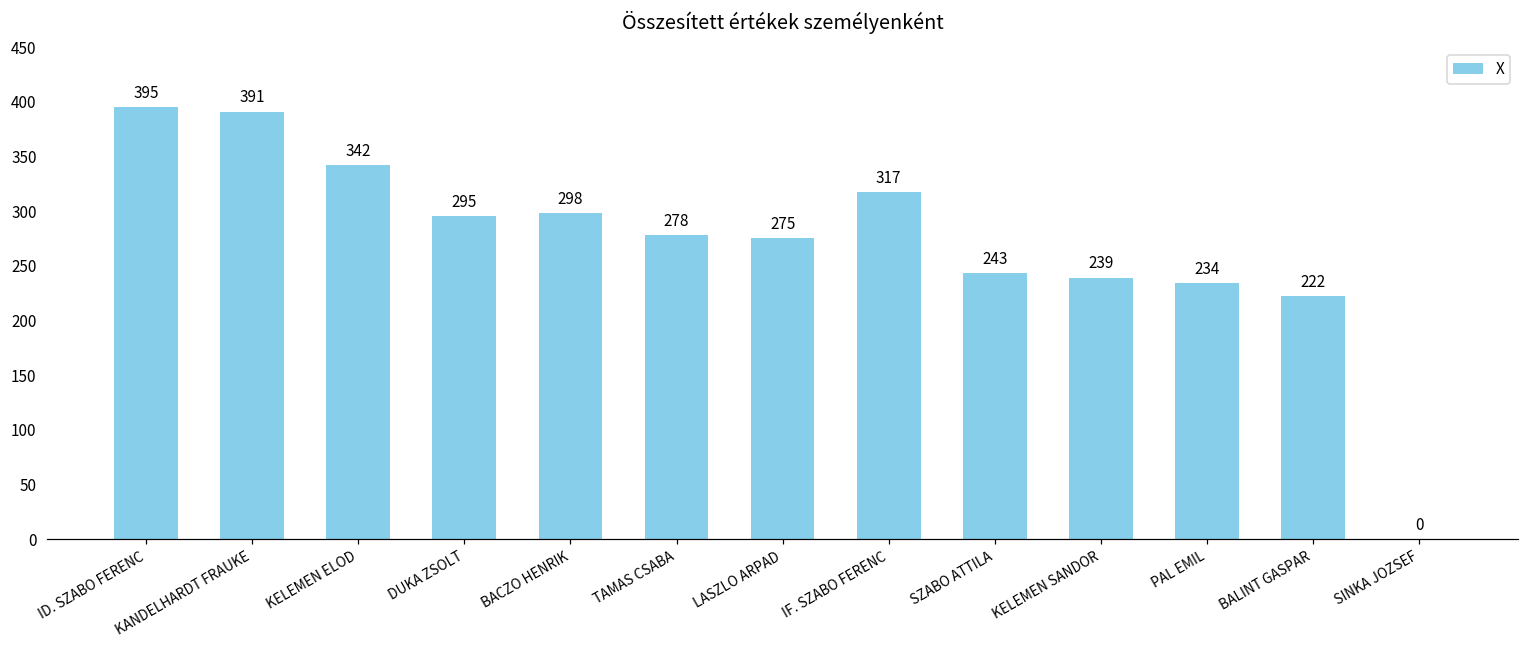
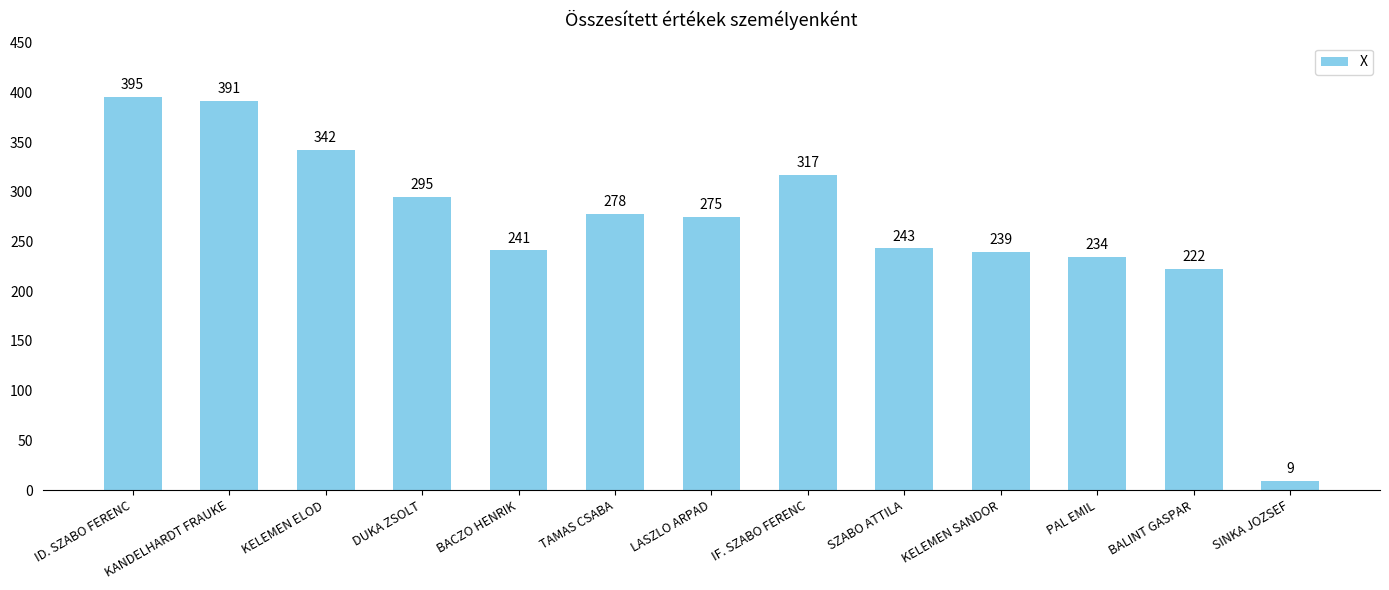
BACZO HENRIK: 298 -> 241
SINKA JOZSEF: 0 -> 9
